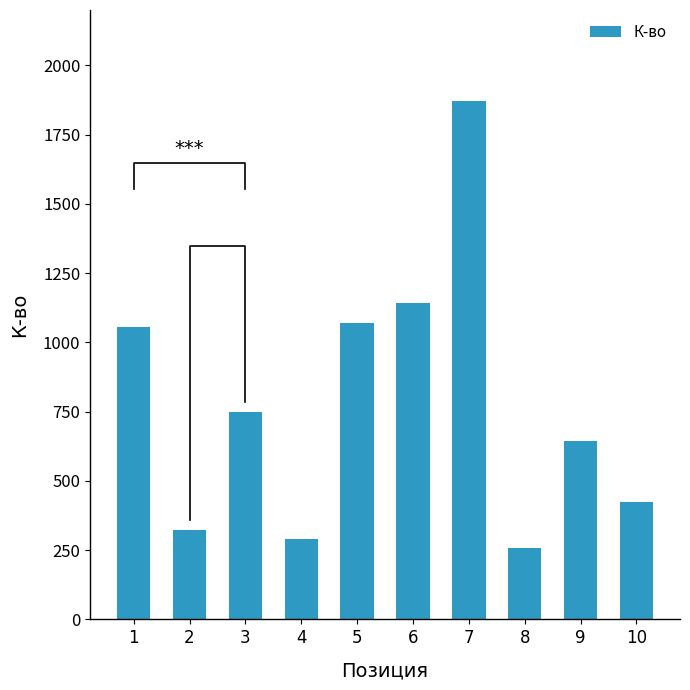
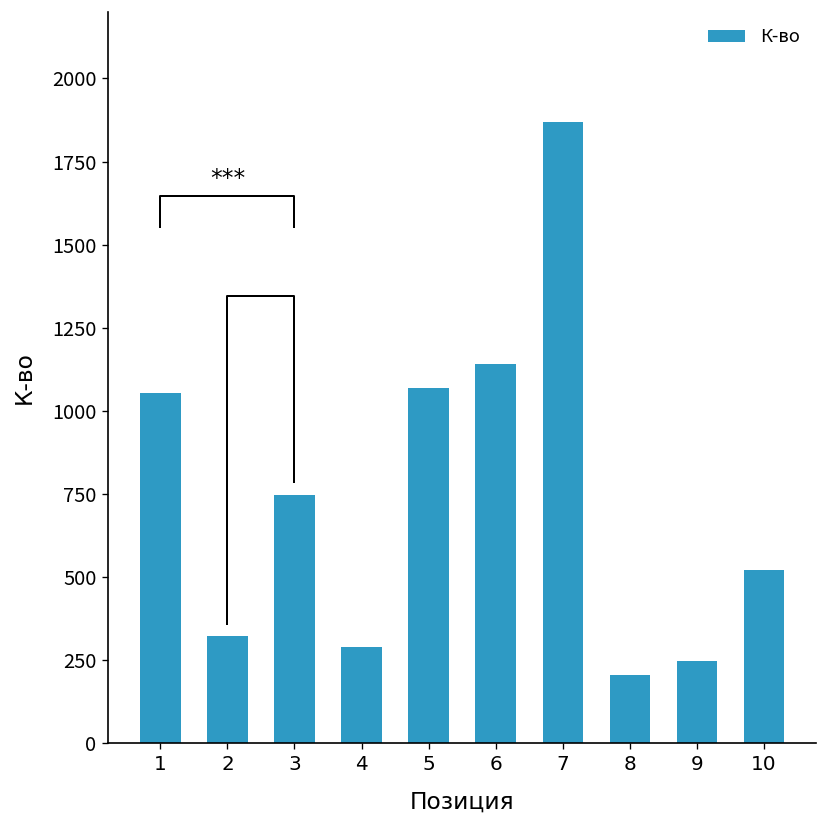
К-во, 8: 260 -> 200
К-во, 9: 640 -> 250
К-во, 10: 420 -> 520
